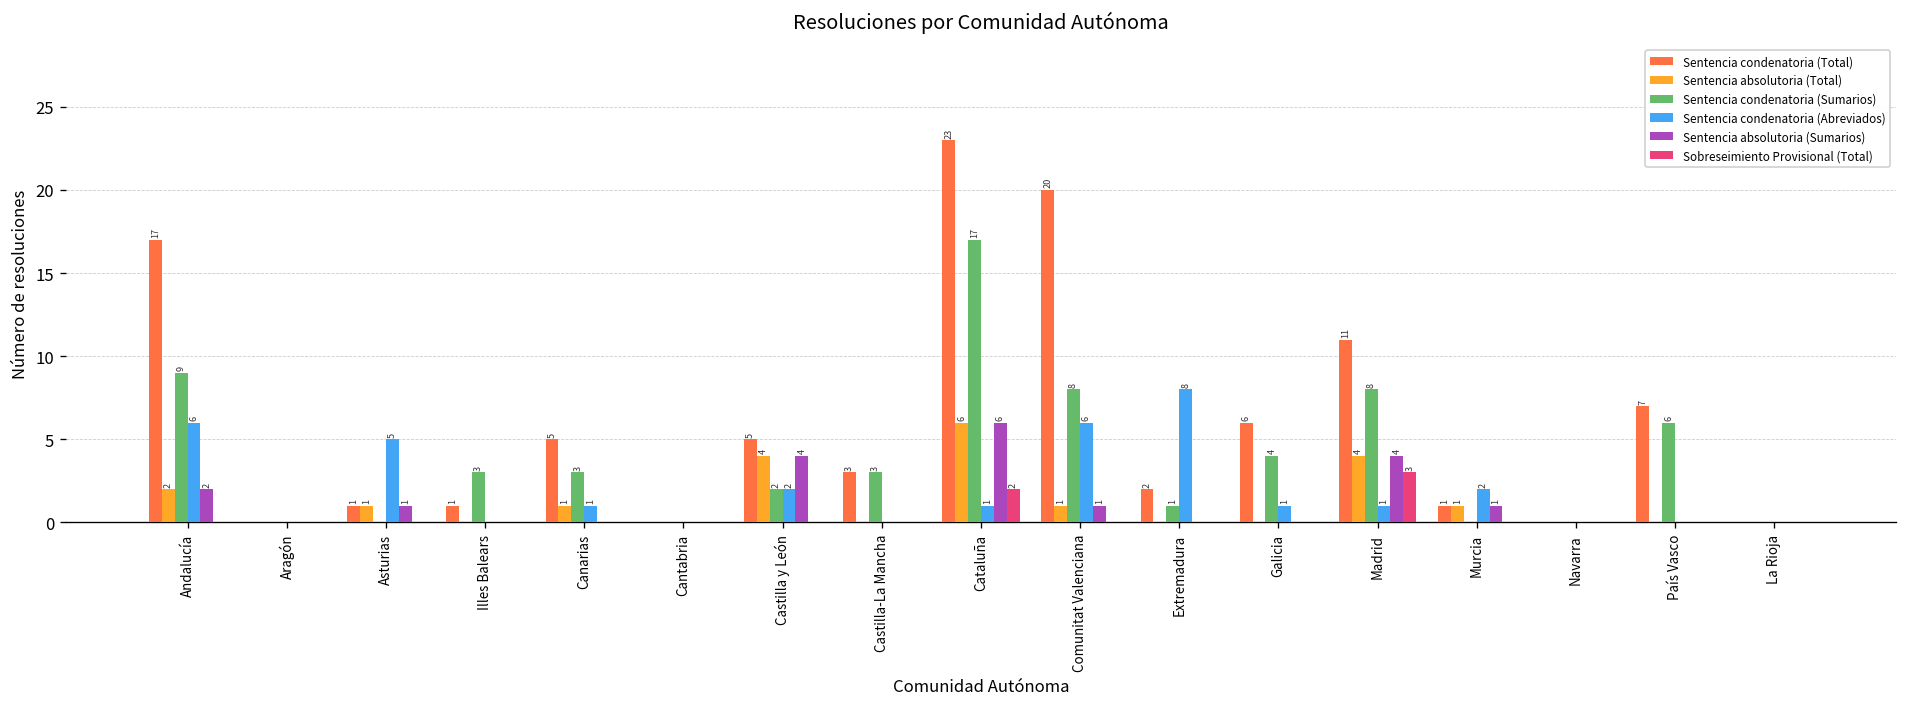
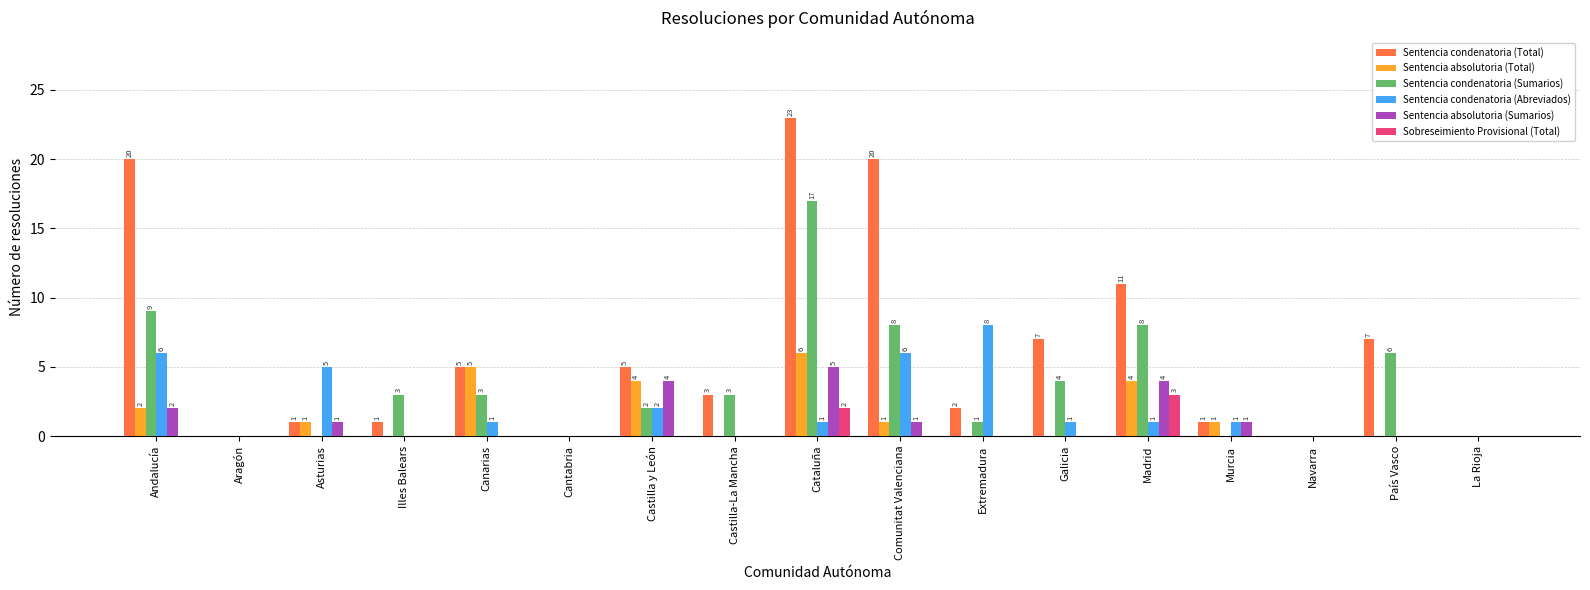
Sentencia condenatoria (Total), Andalucía: 17 -> 20
Sentencia absolutoria (Total), Canarias: 1 -> 5
Sentencia absolutoria (Sumarios), Cataluña: 6 -> 5
Sentencia condenatoria (Total), Galicia: 6 -> 7
Sentencia condenatoria (Abreviados), Murcia: 2 -> 1
